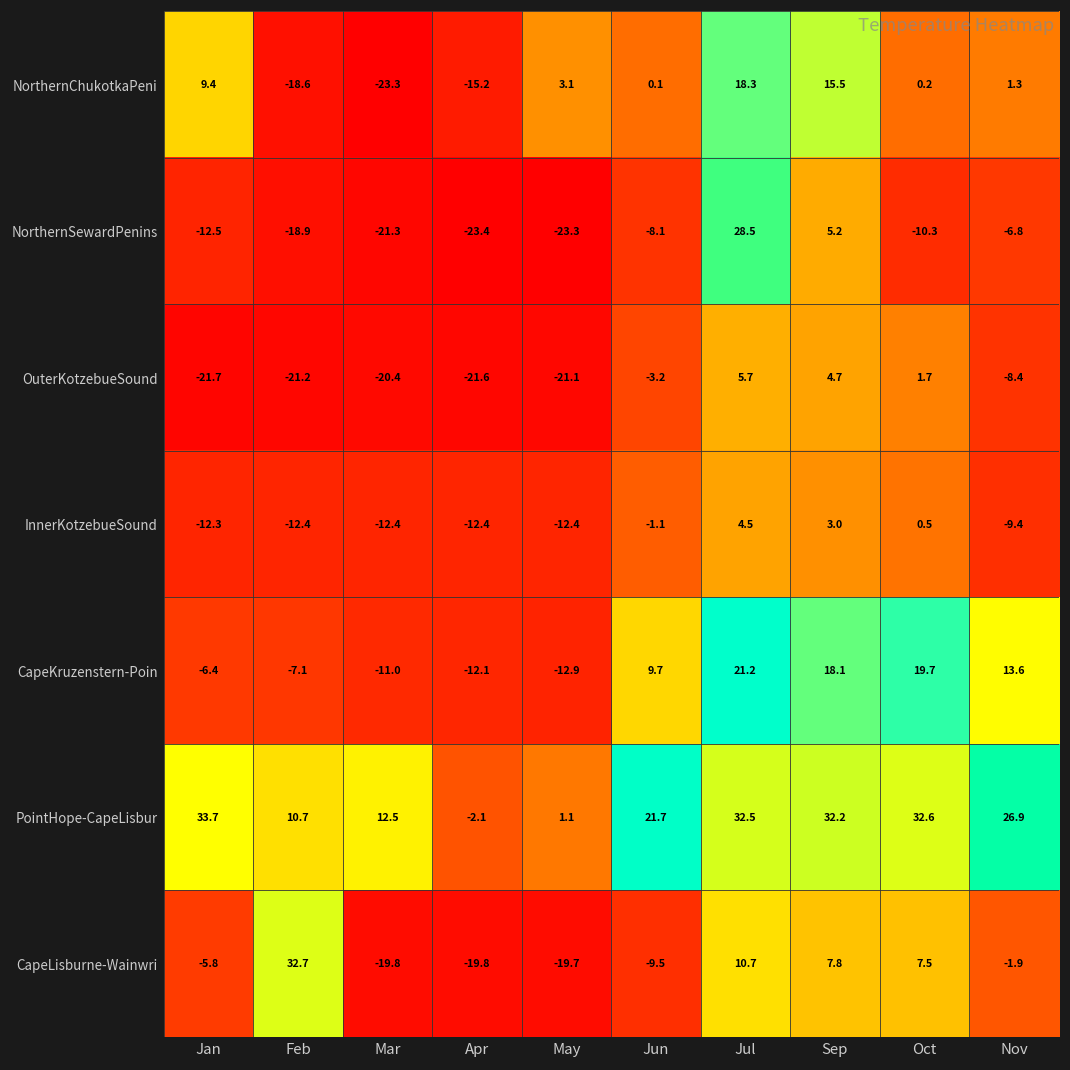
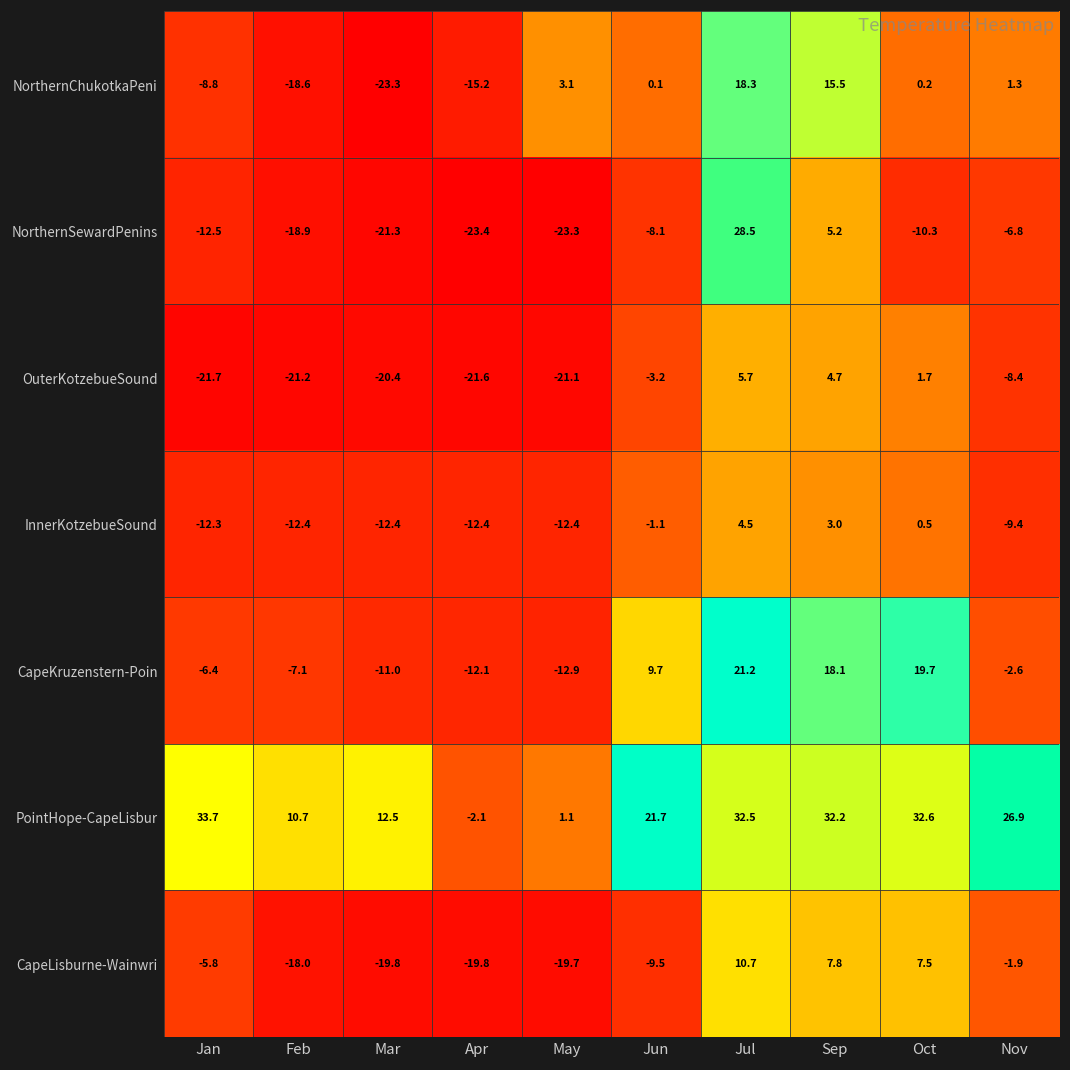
NorthernChukotkaPeni, Jan: 9.4 -> -8.8
CapeKruzenstern-Poin, Nov: 13.6 -> -2.6
CapeLisburne-Wainwri, Feb: 32.7 -> -18.0
